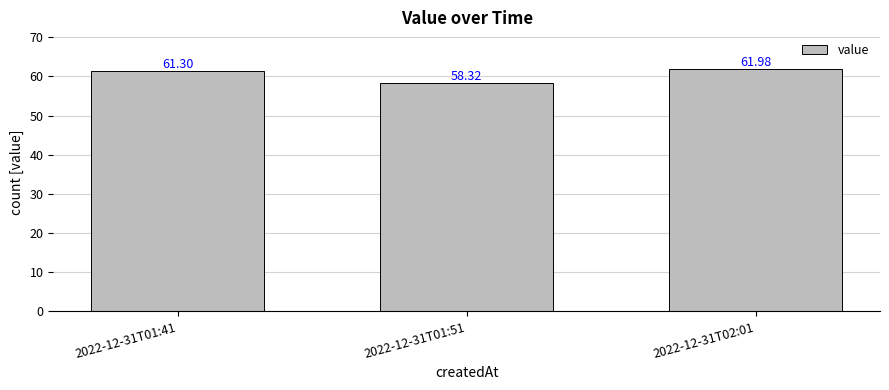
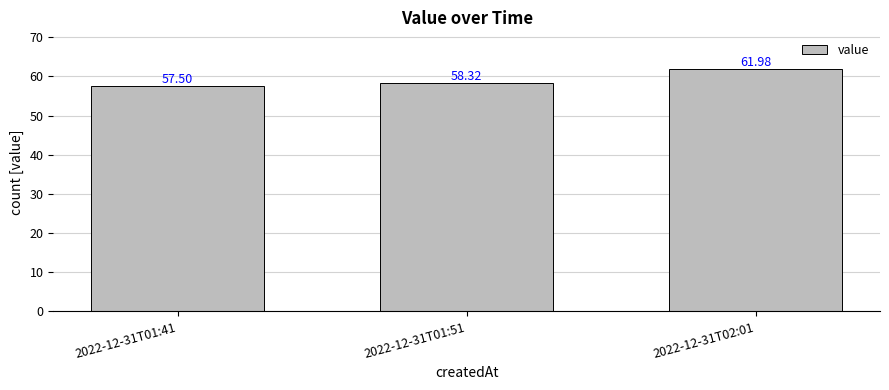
2022-12-31T01:41: 61.30 -> 57.50
